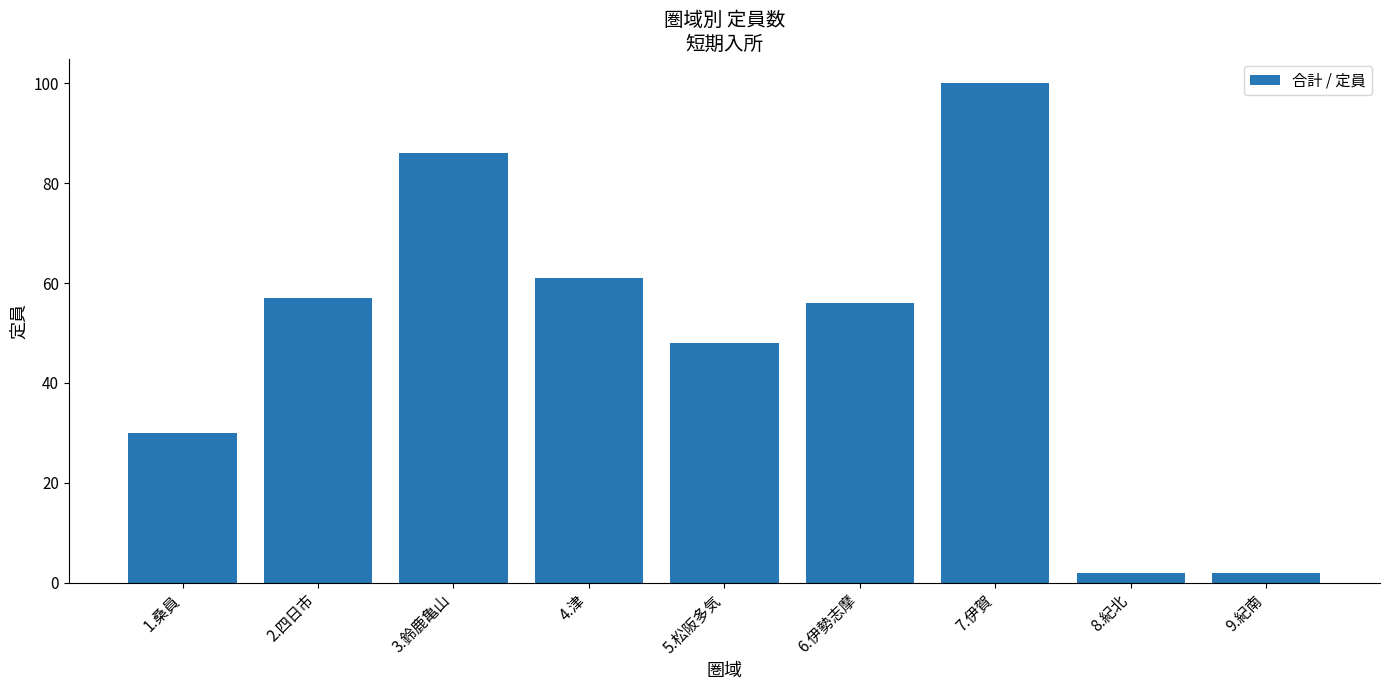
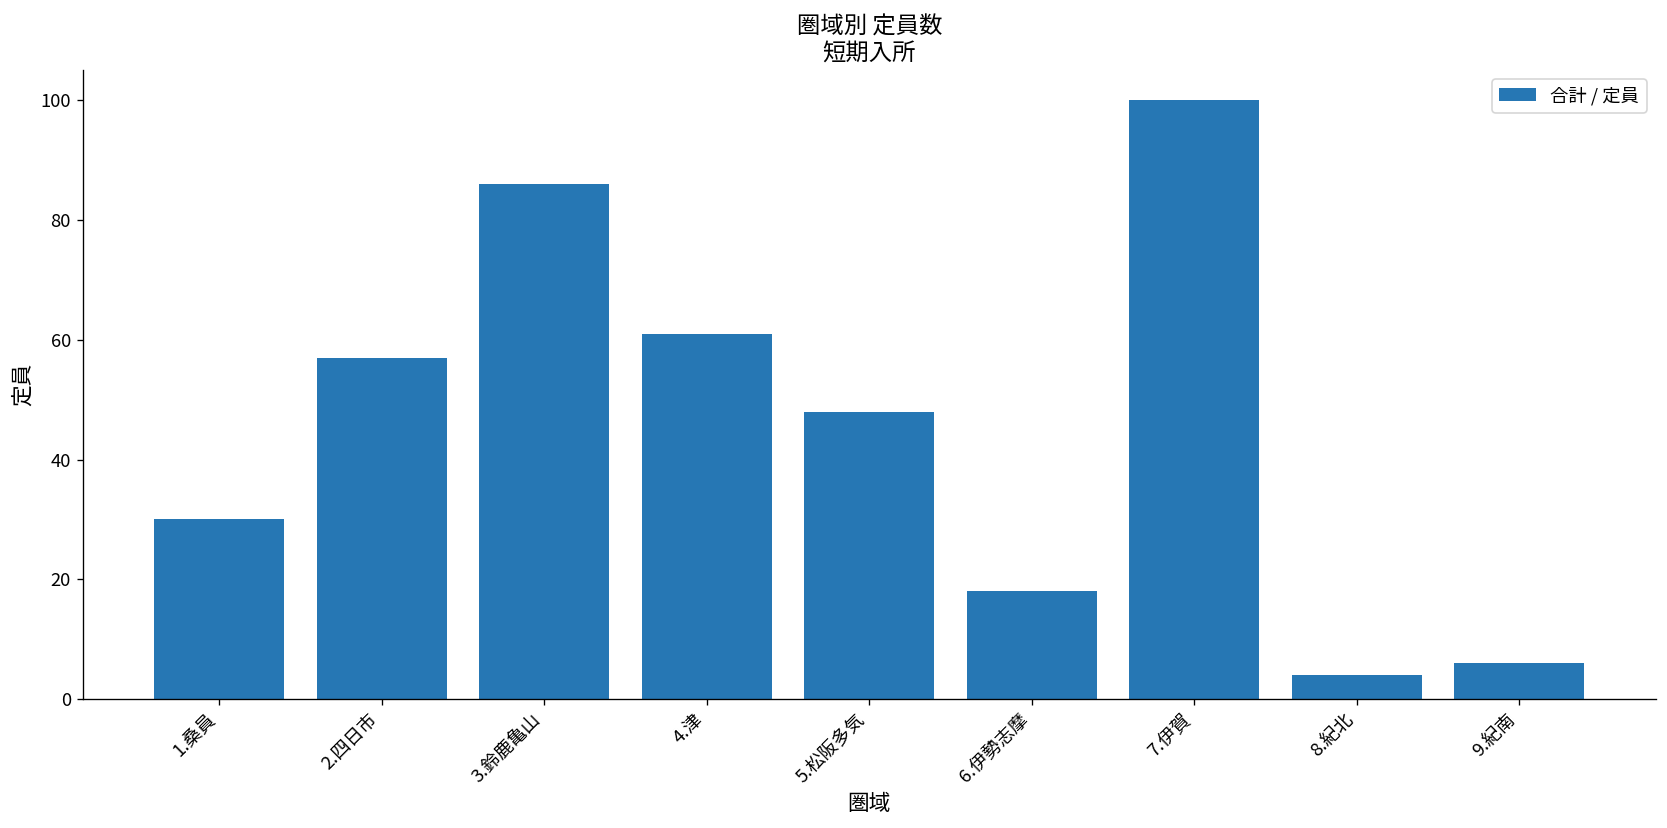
6.伊勢志摩: 56 -> 18
8.紀北: 2 -> 4
9.紀南: 2 -> 6
